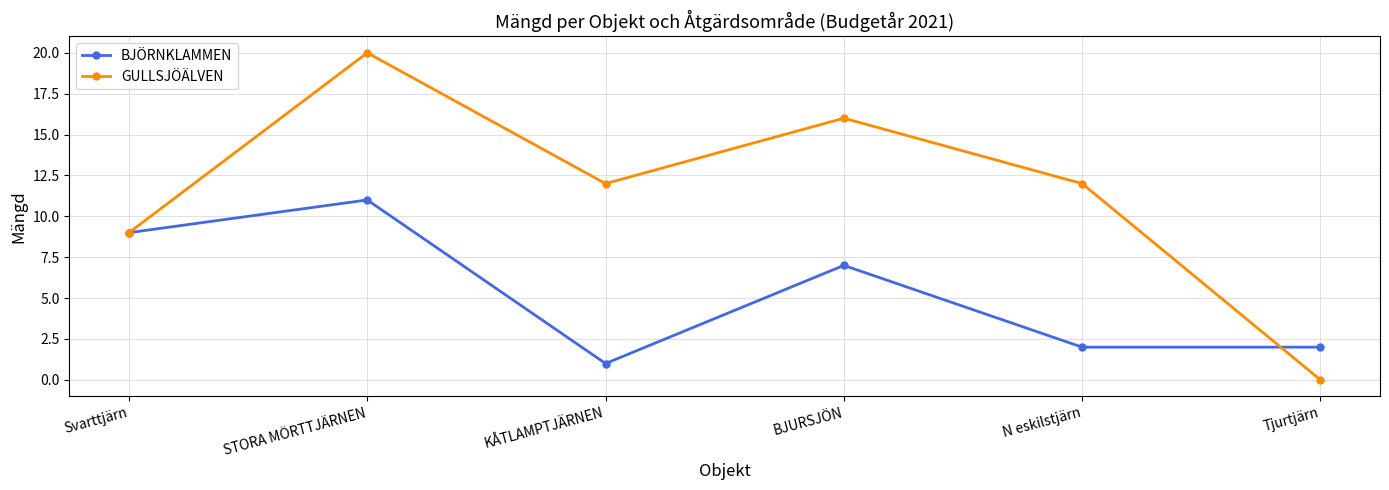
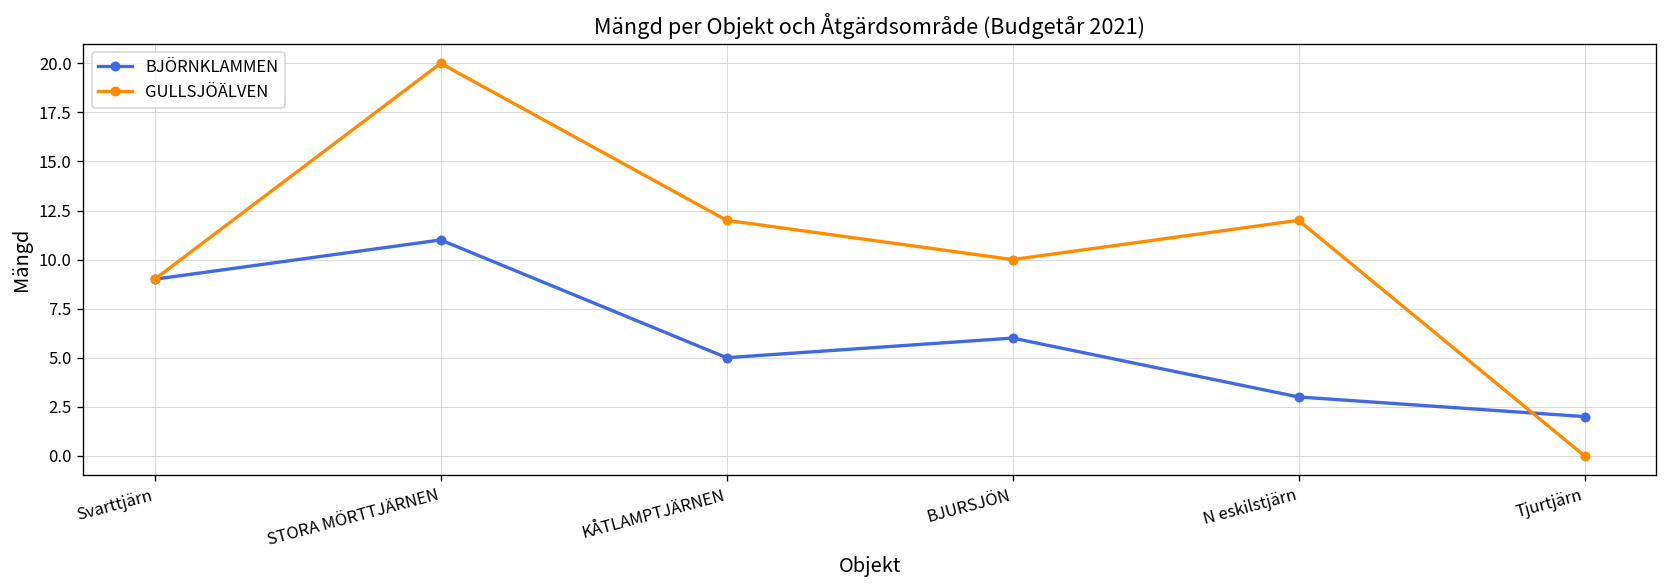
BJÖRNKLAMMEN, KÅTLAMPTJÄRNEN: 1 -> 5
BJÖRNKLAMMEN, BJURSJÖN: 7 -> 6
GULLSJÖÄLVEN, BJURSJÖN: 16 -> 10
BJÖRNKLAMMEN, N eskilstjärn: 2 -> 3
